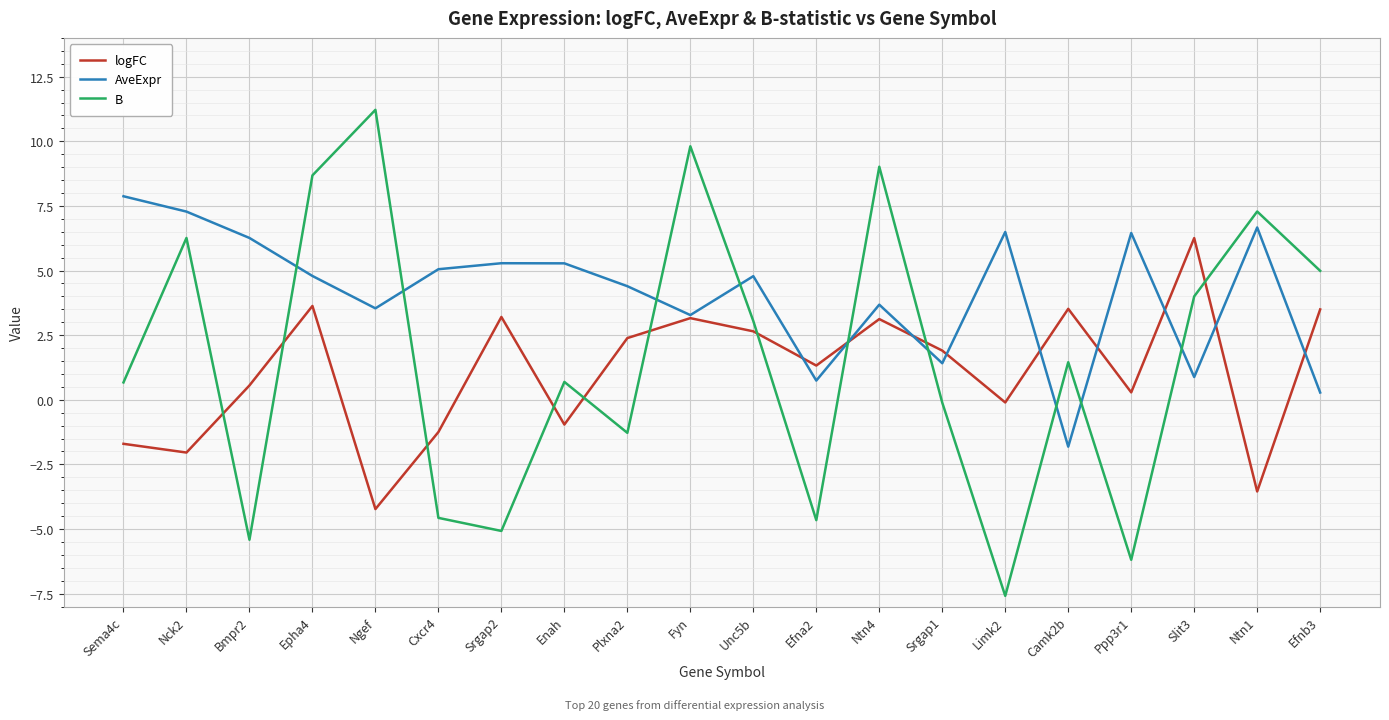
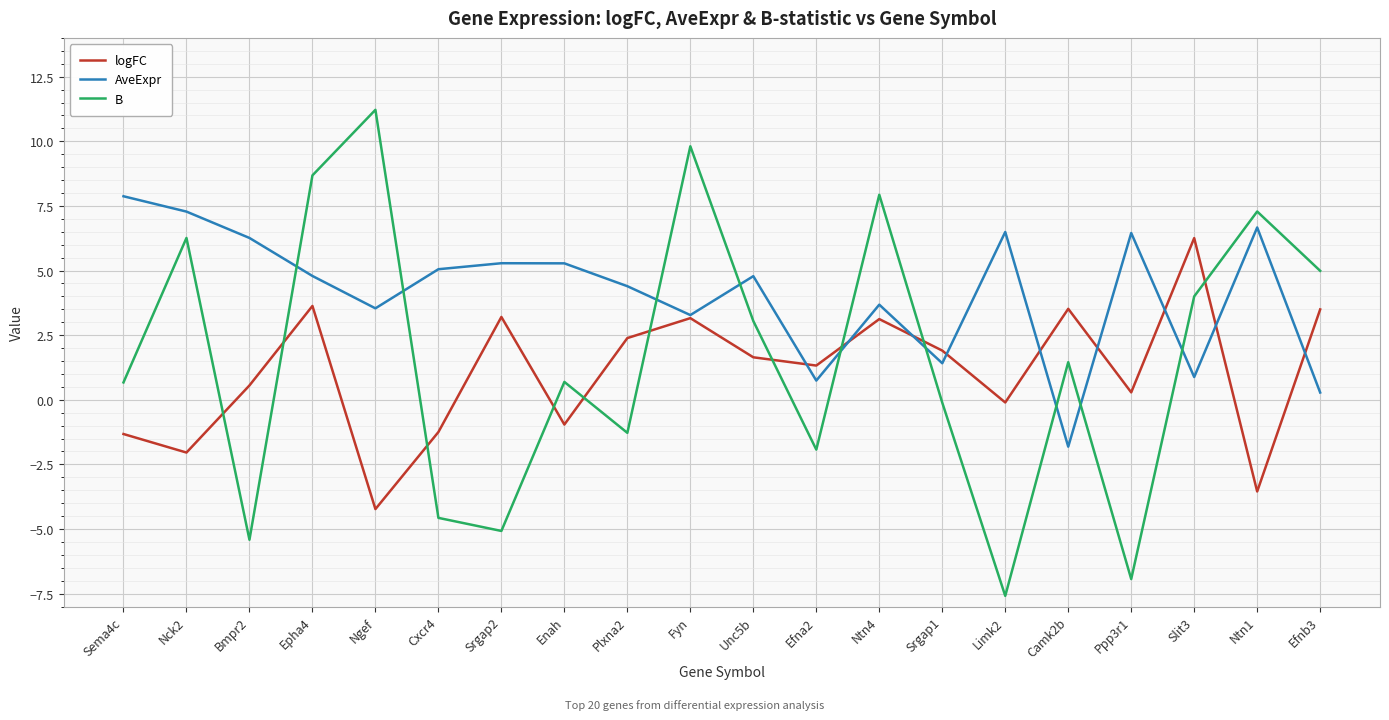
logFC, Sema4c: -1.7 -> -1.3
logFC, Unc5b: 2.6 -> 1.6
B, Efna2: -4.7 -> -1.9
B, Ntn4: 9.0 -> 7.9
B, Ppp3r1: -6.2 -> -6.9
